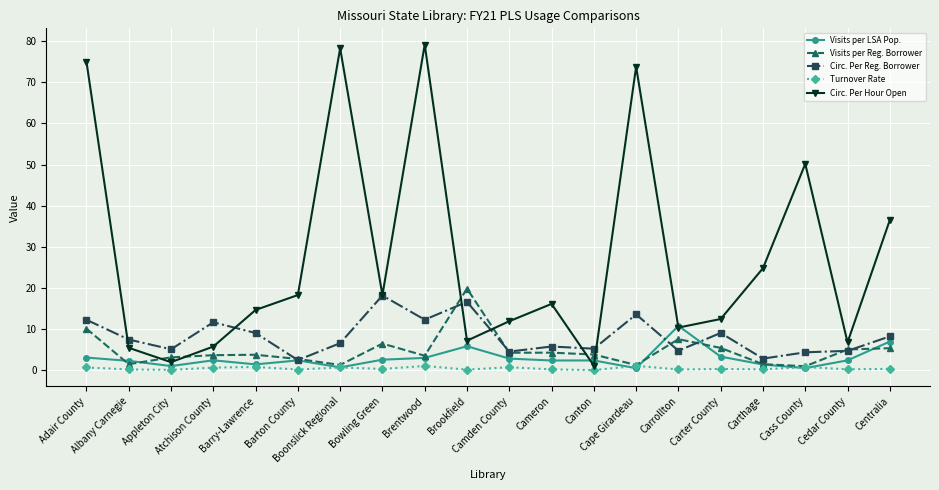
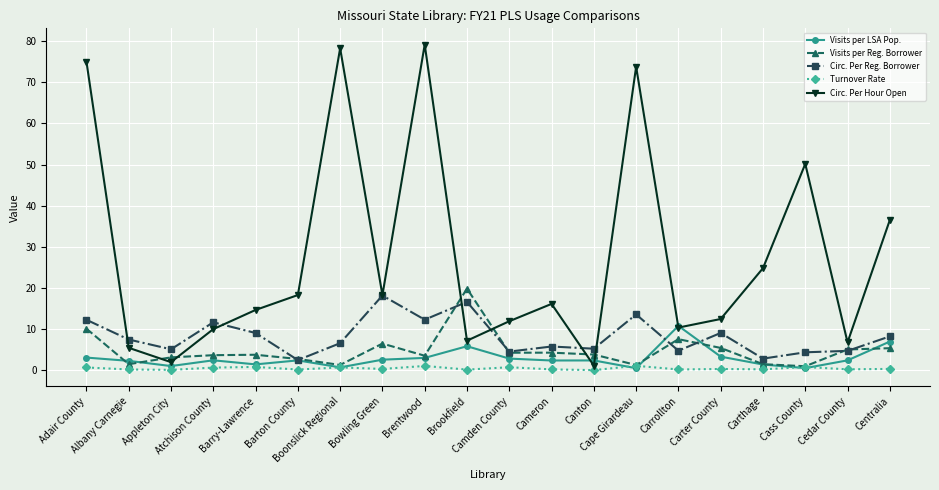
Circ. Per Hour Open, Atchison County: 6 -> 10
